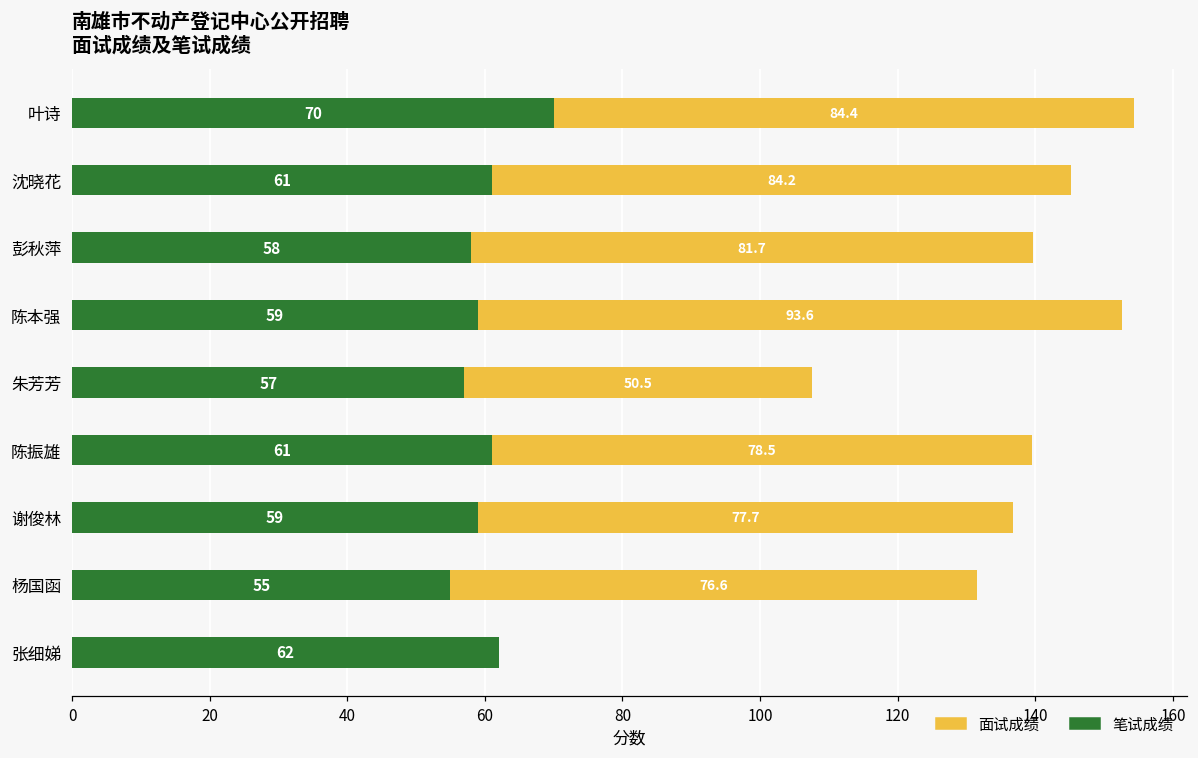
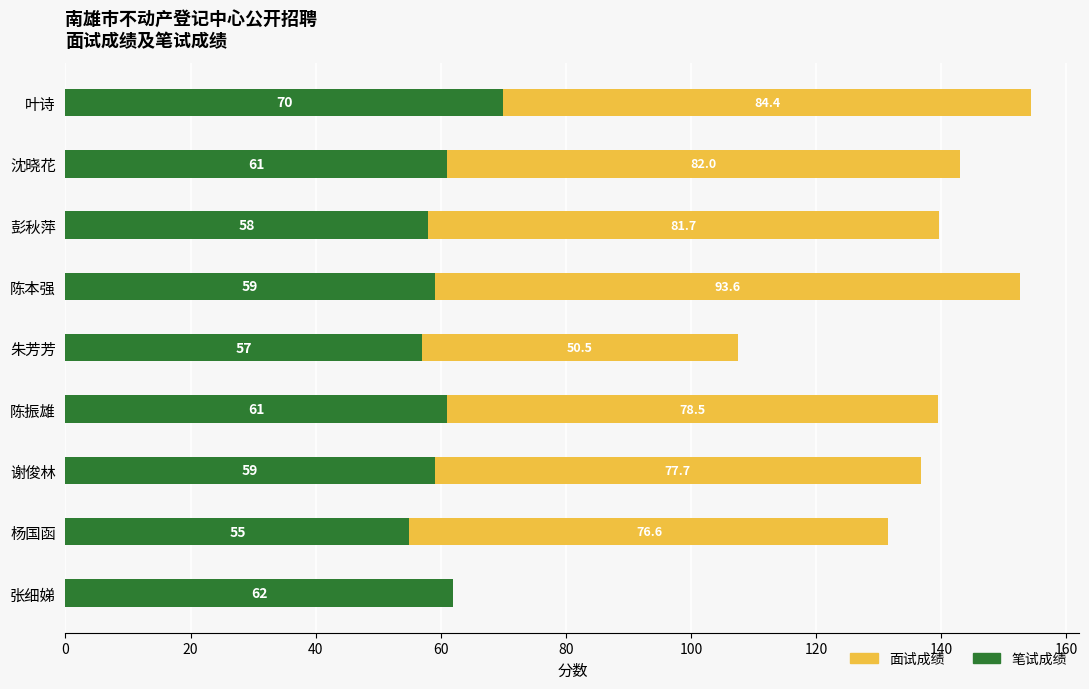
面试成绩, 沈晓花: 84.2 -> 82.0
